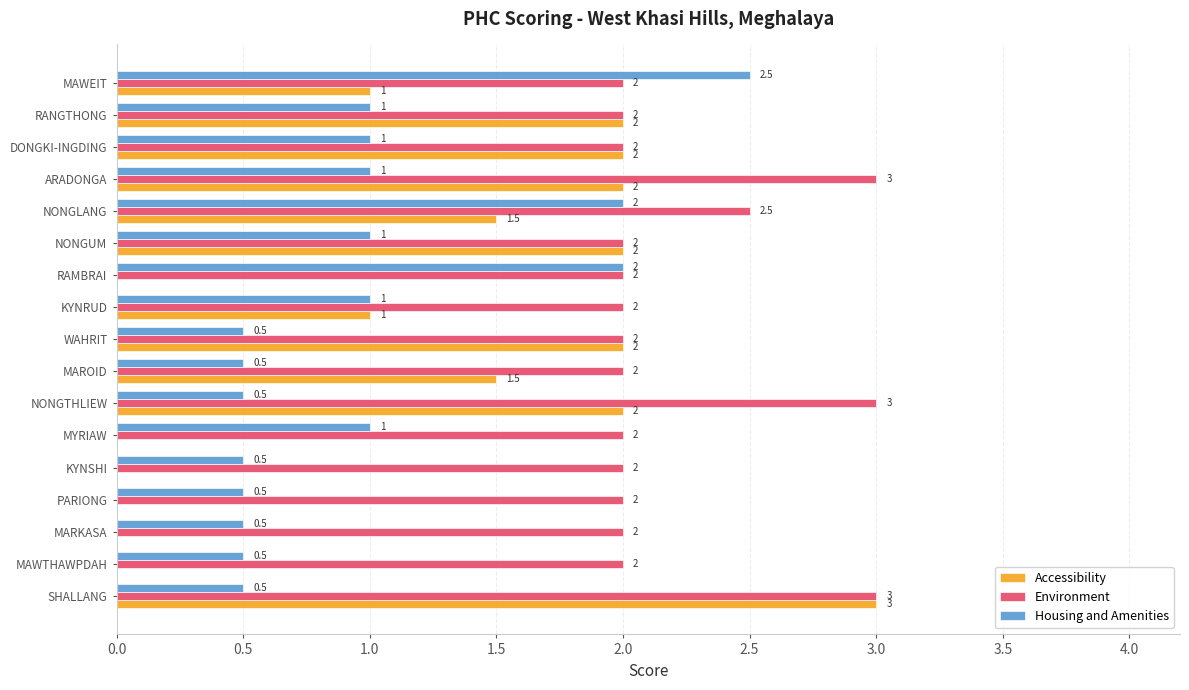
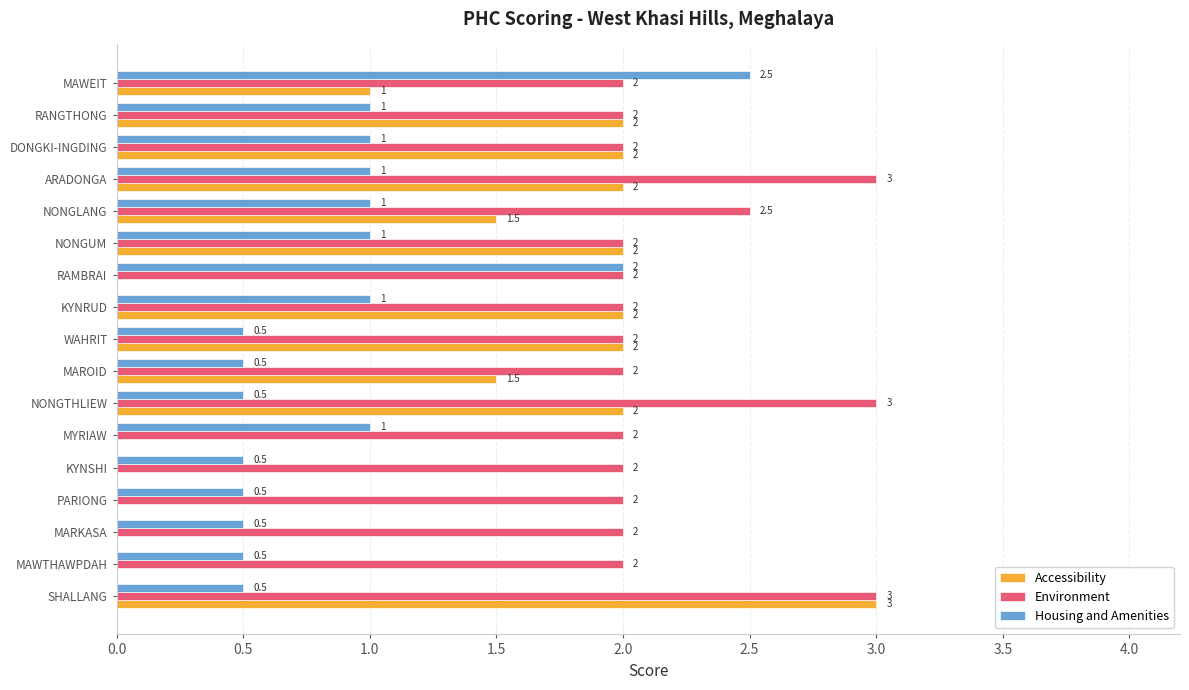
Housing and Amenities, NONGLANG: 2 -> 1
Accessibility, KYNRUD: 1 -> 2
